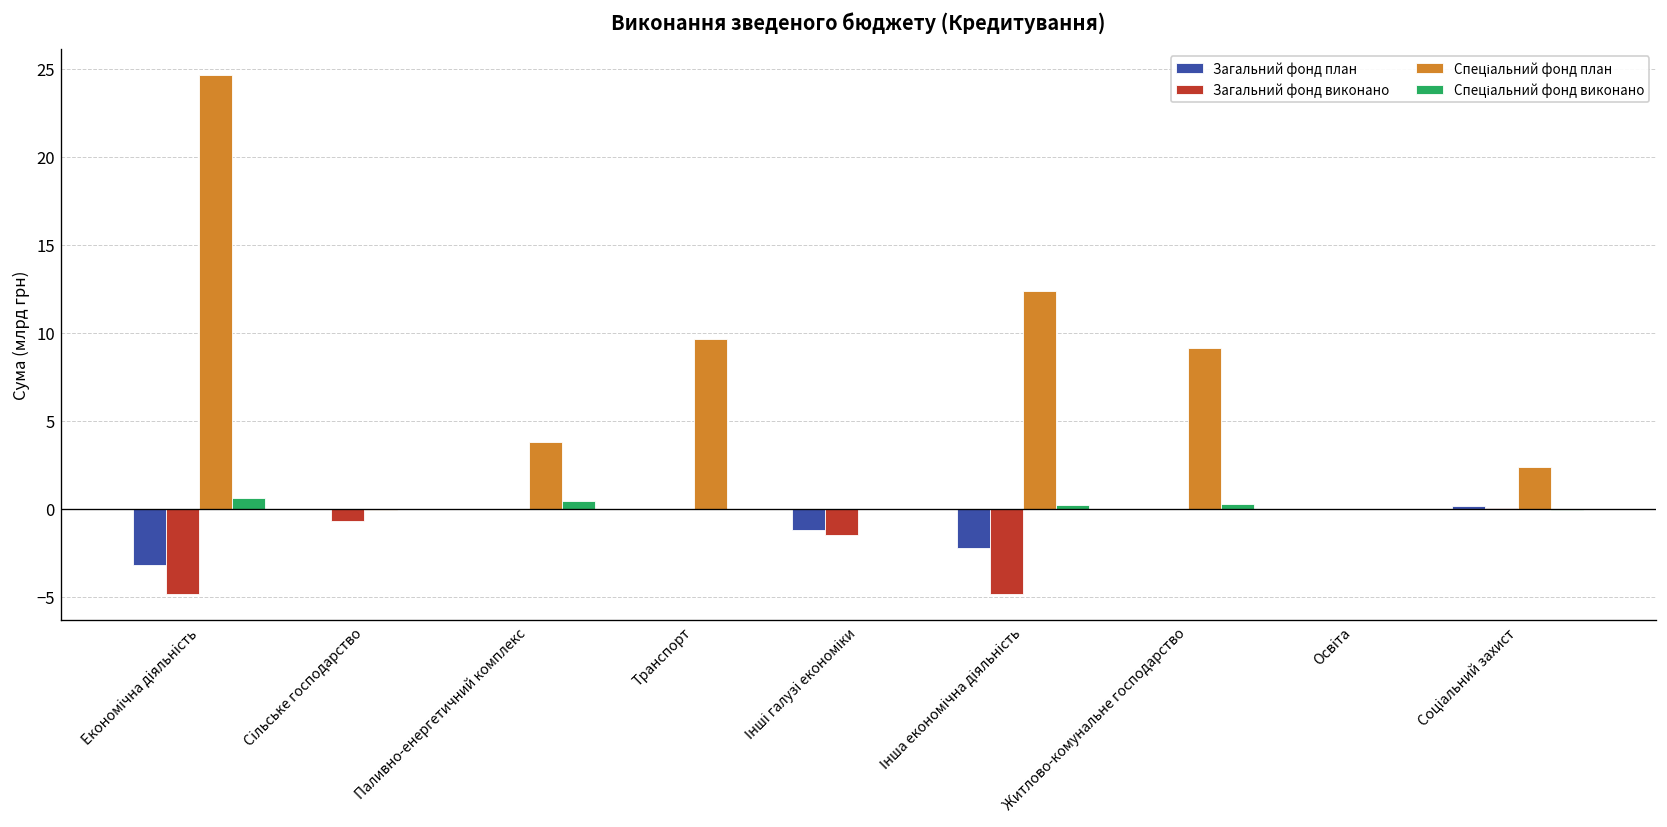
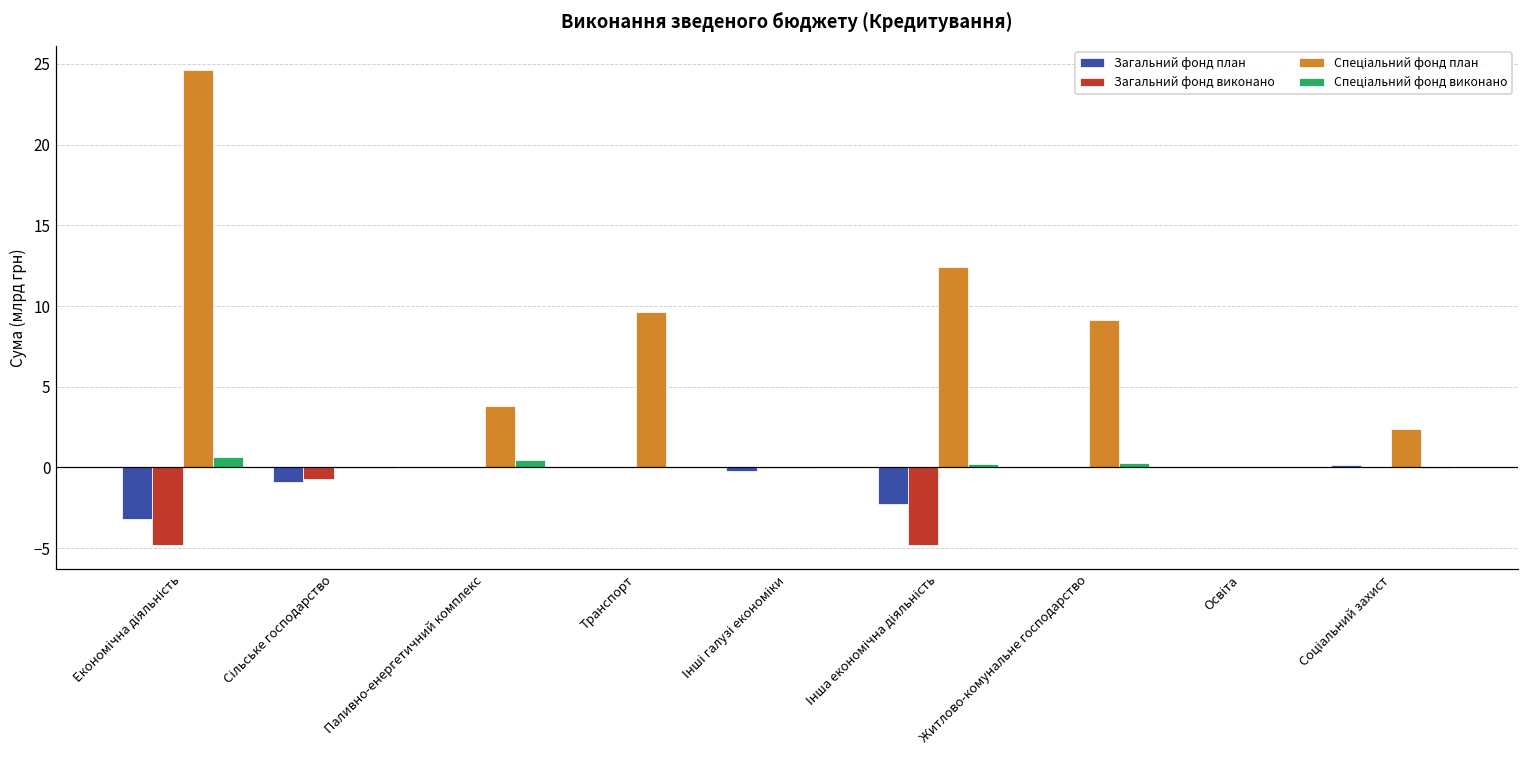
Загальний фонд план, Сільське господарство: 0.0 -> -0.9
Загальний фонд план, Інші галузі економіки: -1.2 -> -0.2
Загальний фонд виконано, Інші галузі економіки: -1.5 -> 0.0
